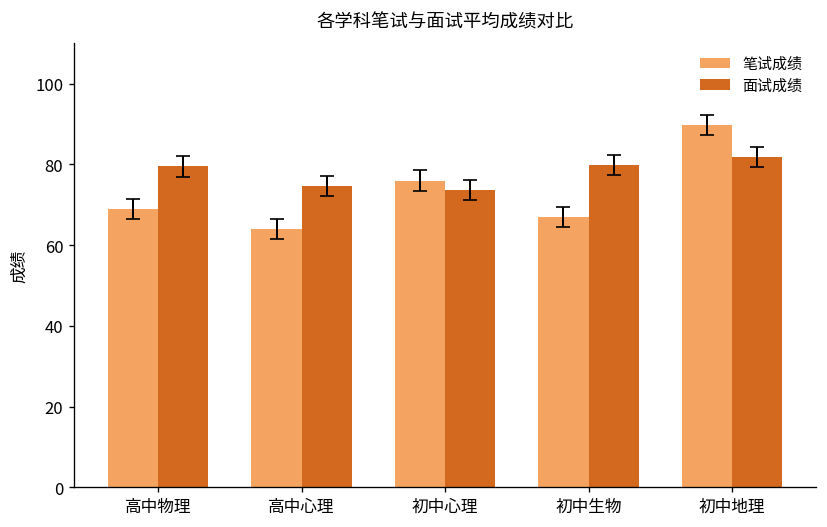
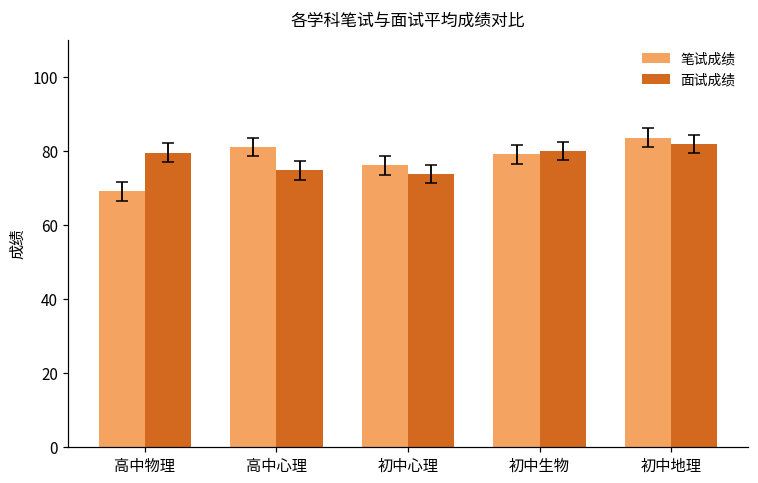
笔试成绩, 高中心理: 64 -> 81
笔试成绩, 初中生物: 67 -> 79
笔试成绩, 初中地理: 90 -> 84
